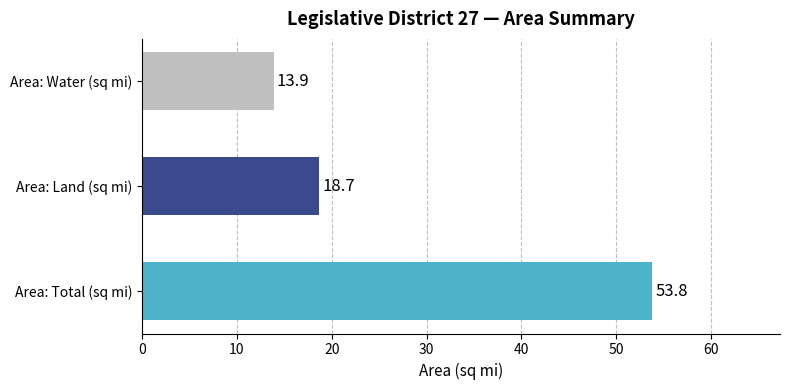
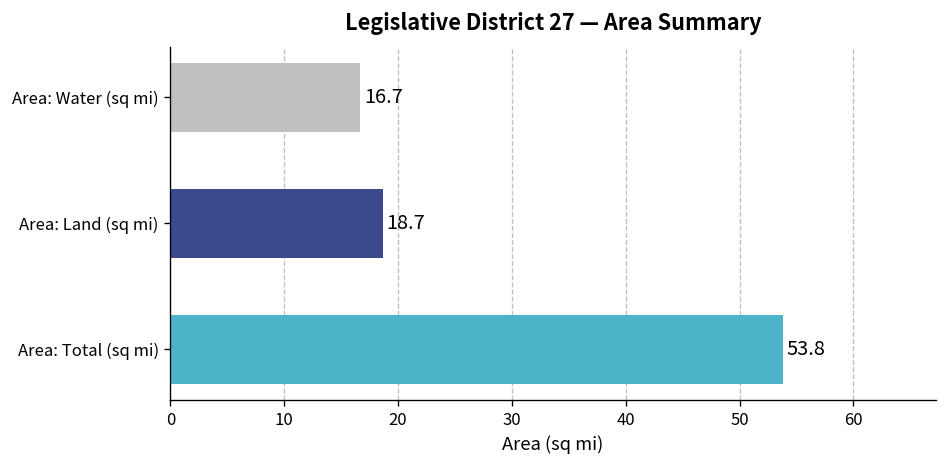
Area: Water (sq mi): 13.9 -> 16.7
